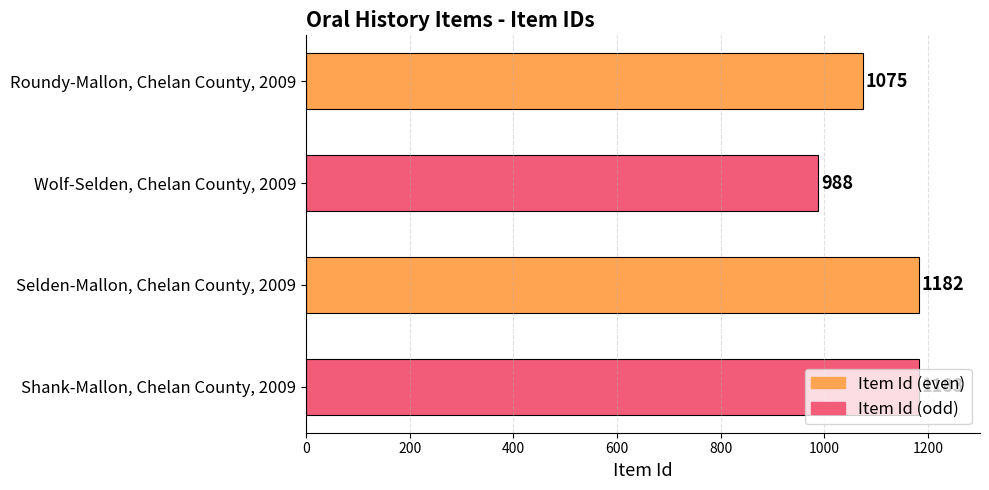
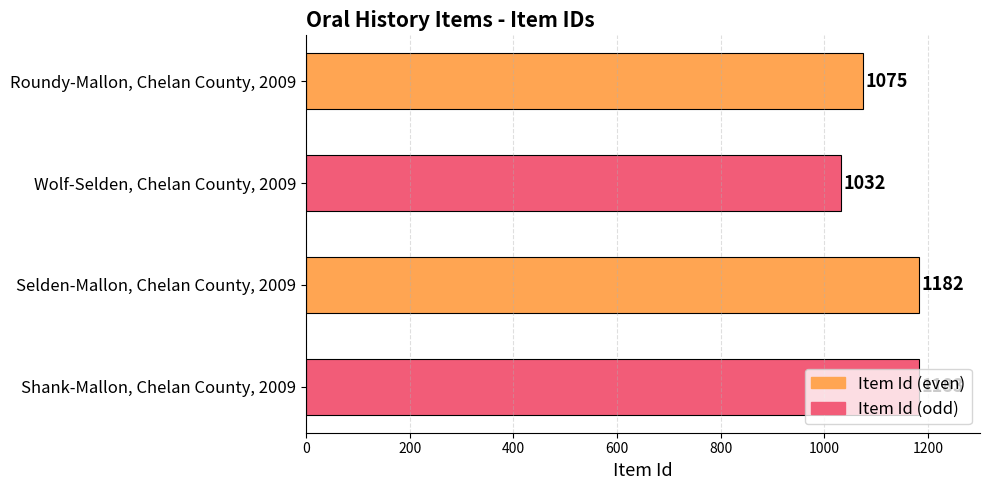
Wolf-Selden, Chelan County, 2009: 988 -> 1032
